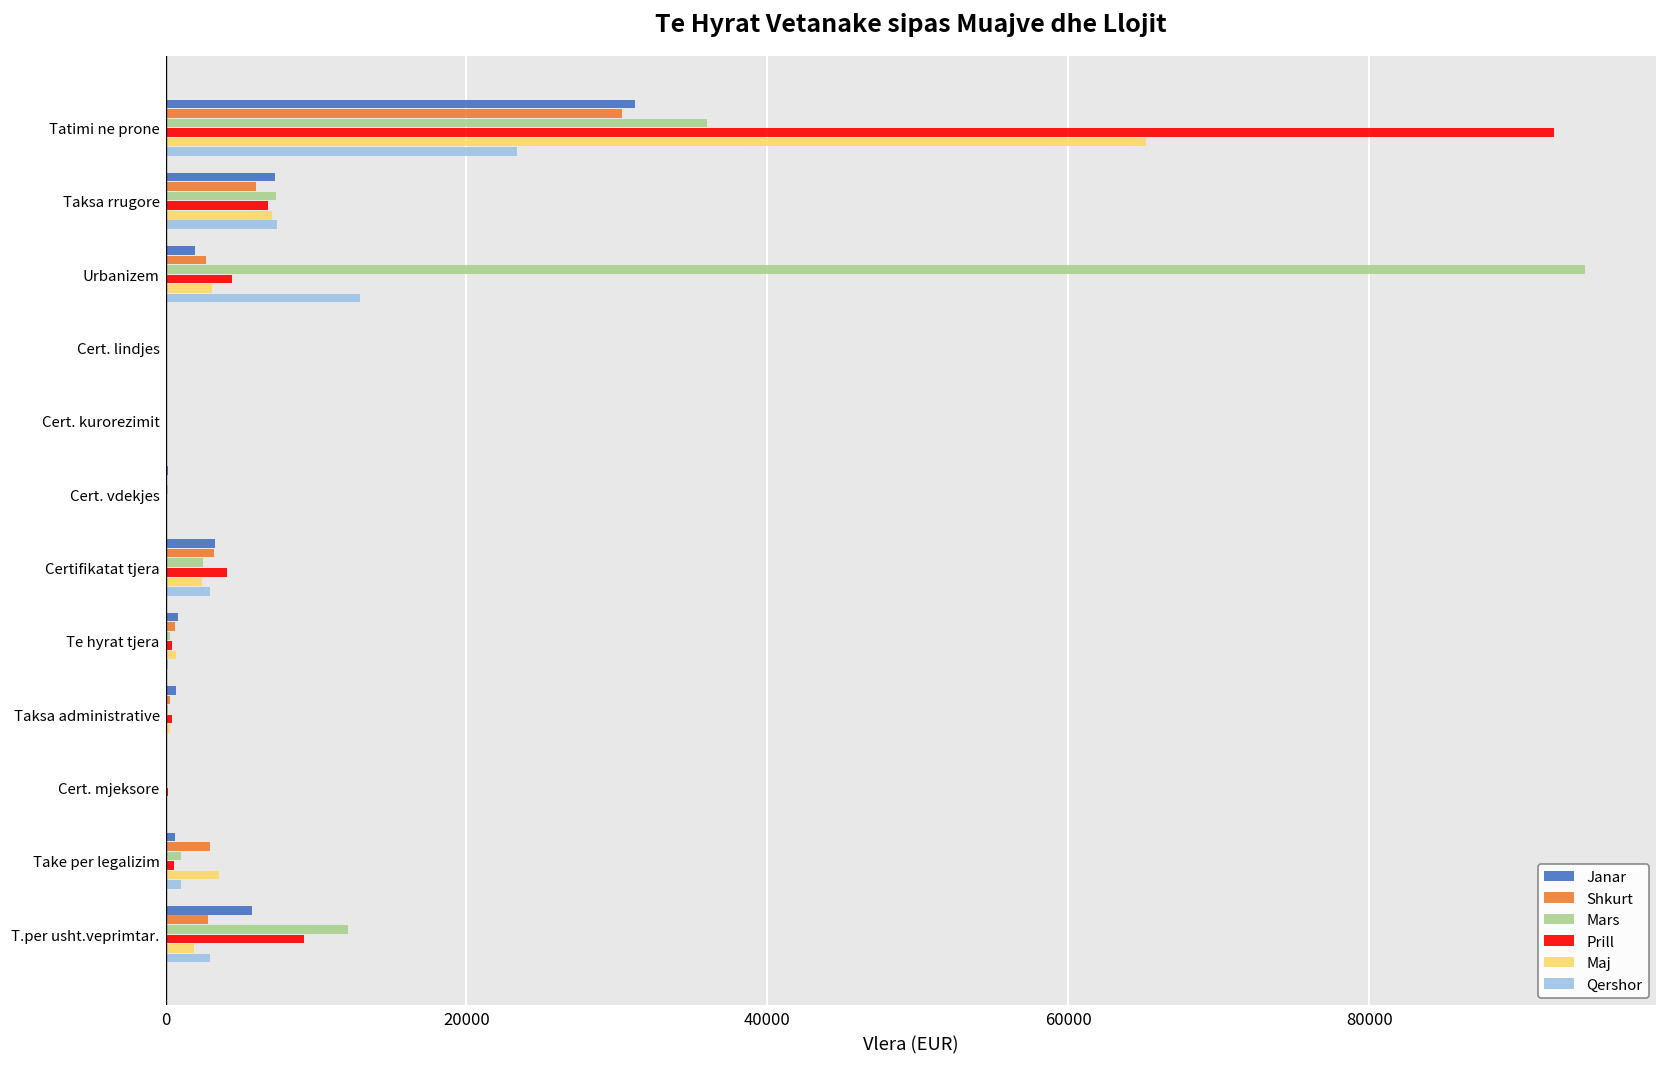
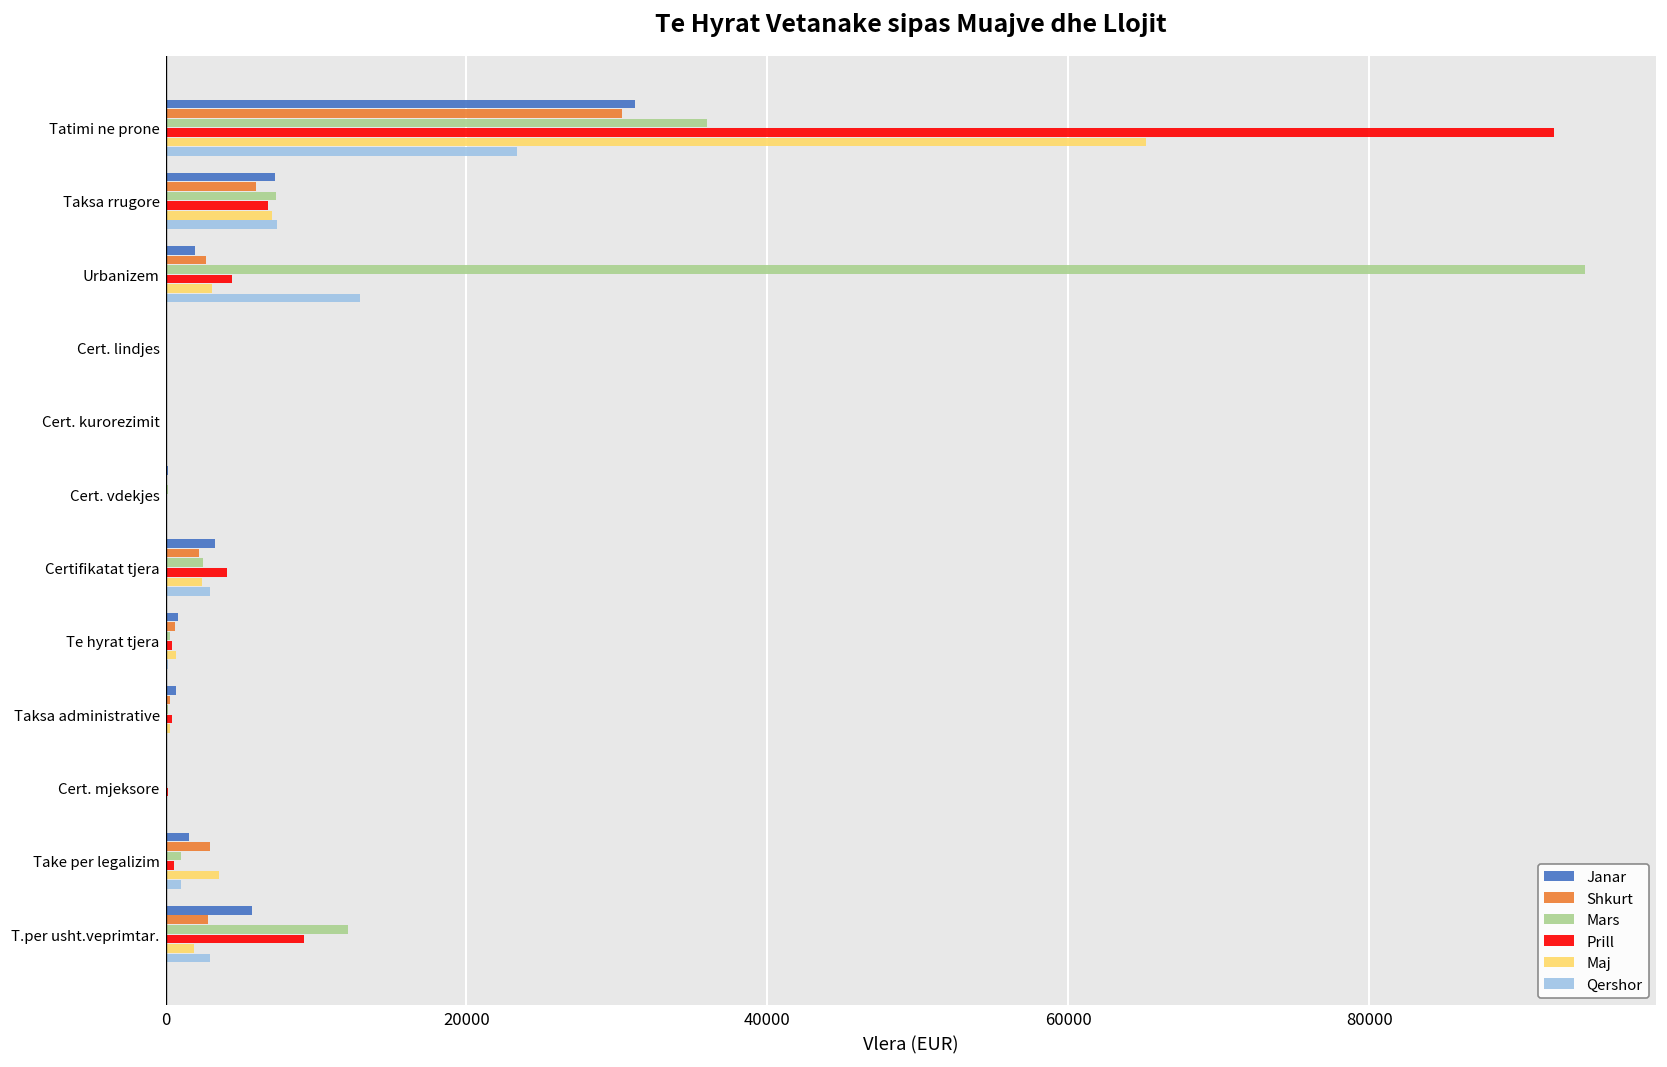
Shkurt, Certifikatat tjera: 3200 -> 2200
Janar, Take per legalizim: 700 -> 1500
